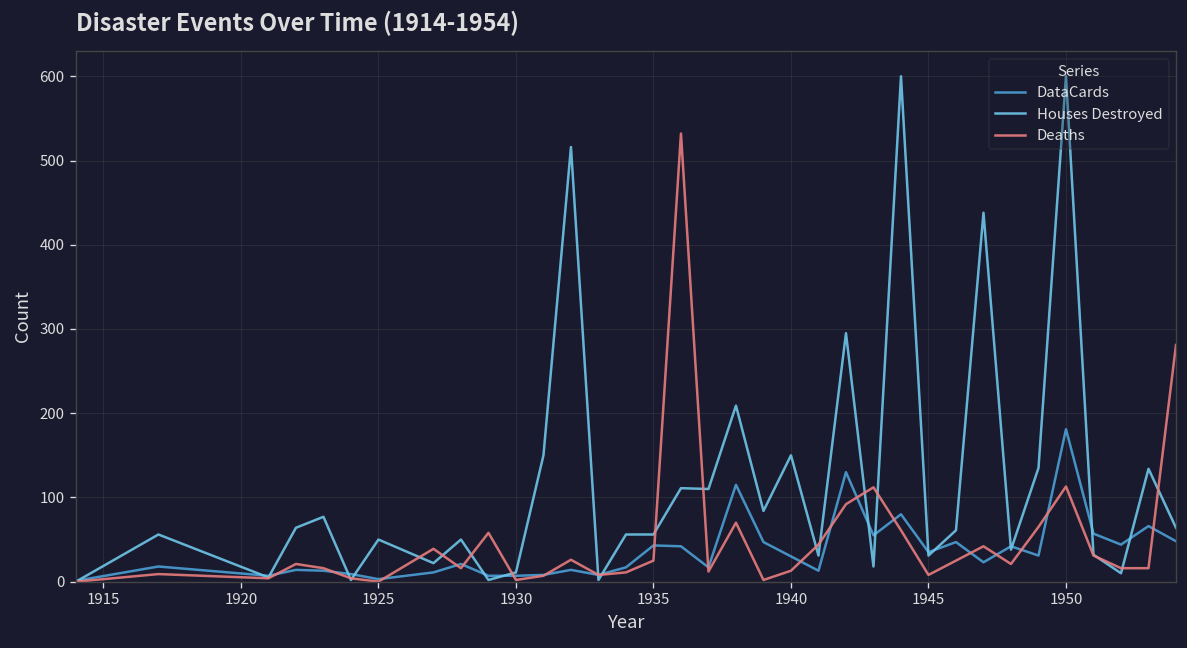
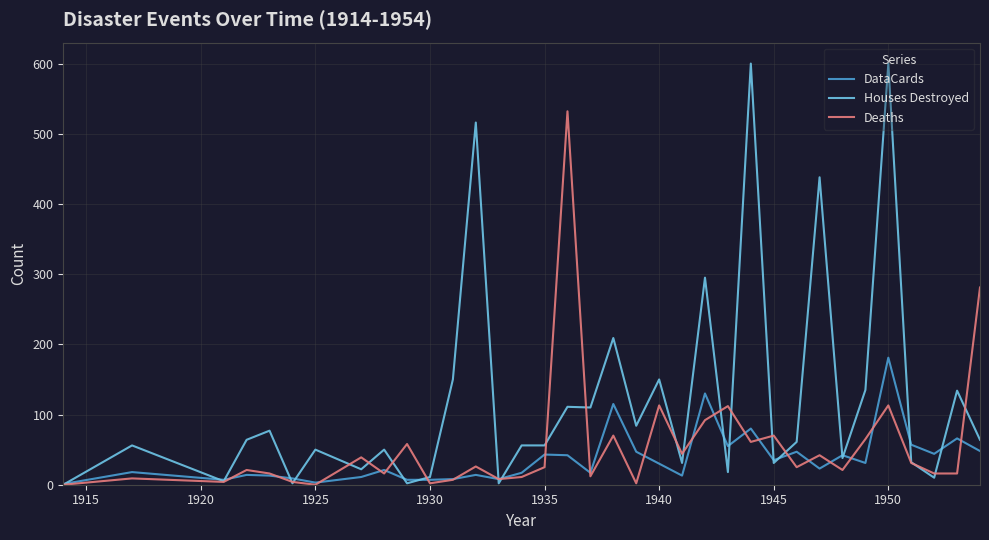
Deaths, 1940: 10 -> 110
Deaths, 1945: 10 -> 70
